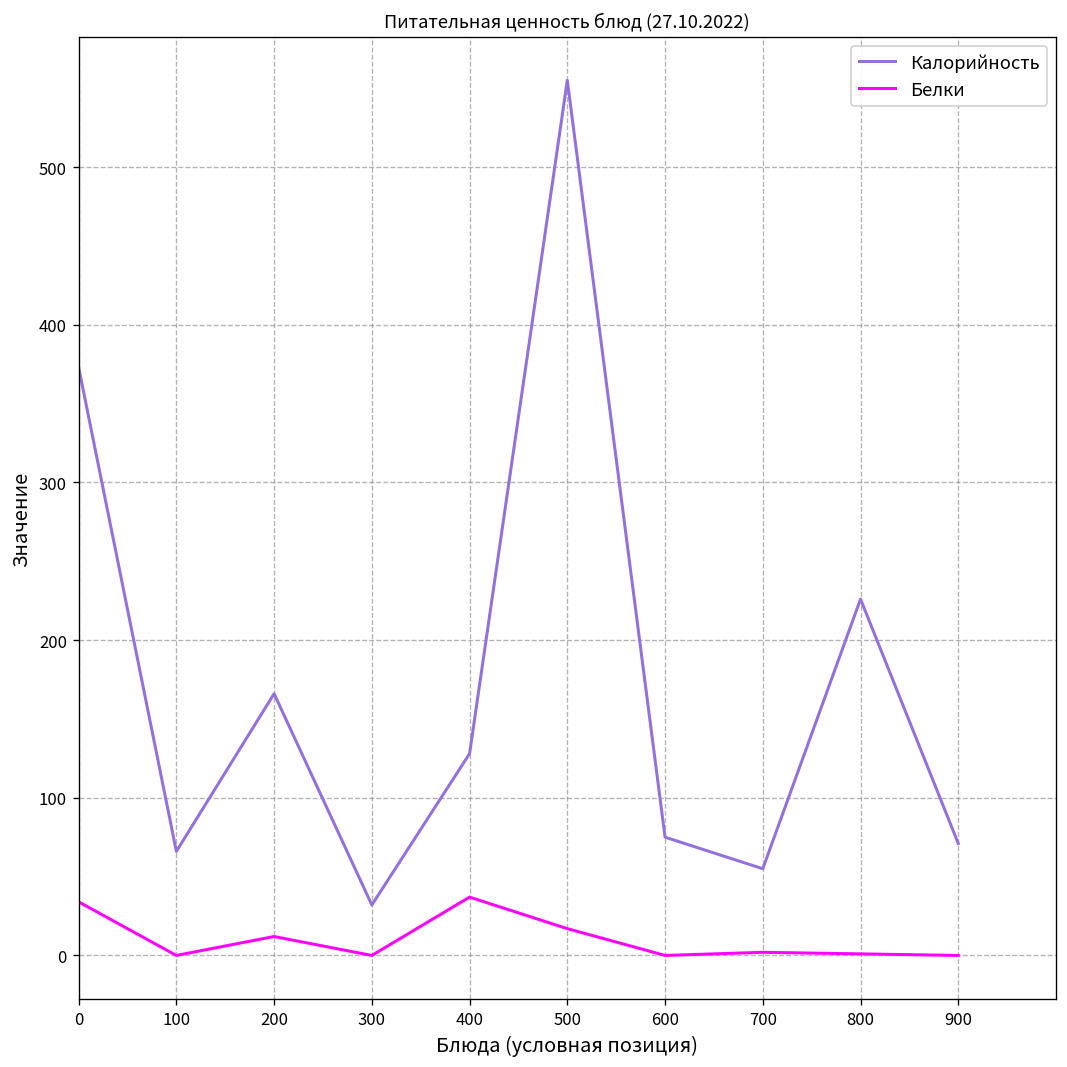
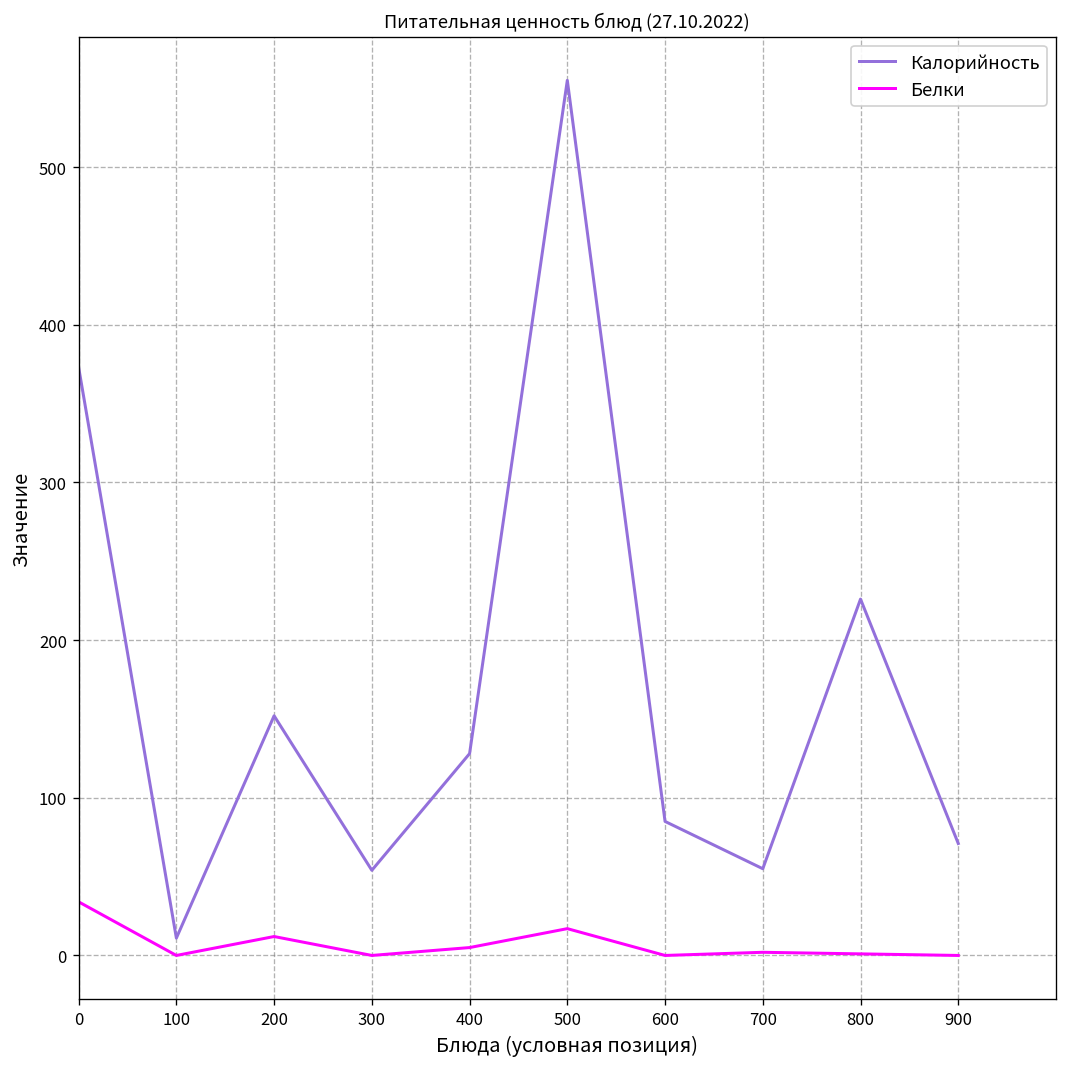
Калорийность, 100: 66 -> 11
Калорийность, 200: 166 -> 152
Калорийность, 300: 32 -> 54
Белки, 400: 37 -> 5
Калорийность, 600: 75 -> 85
